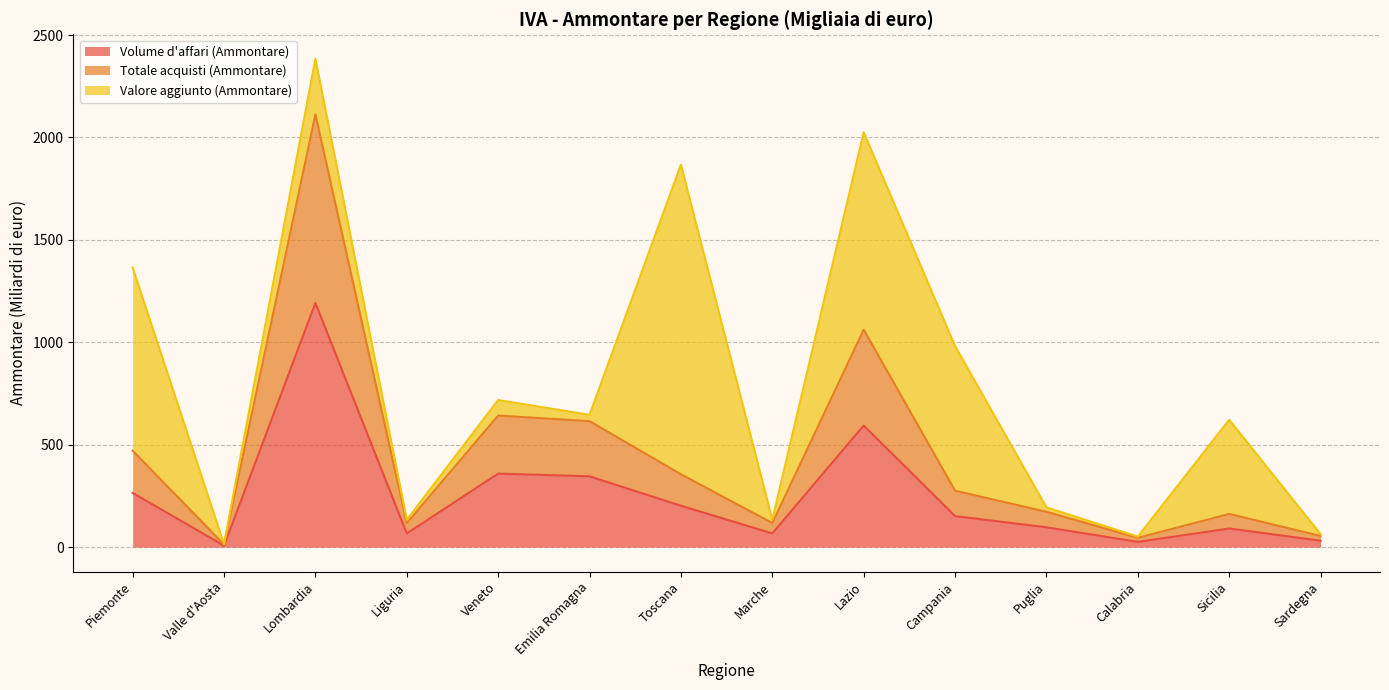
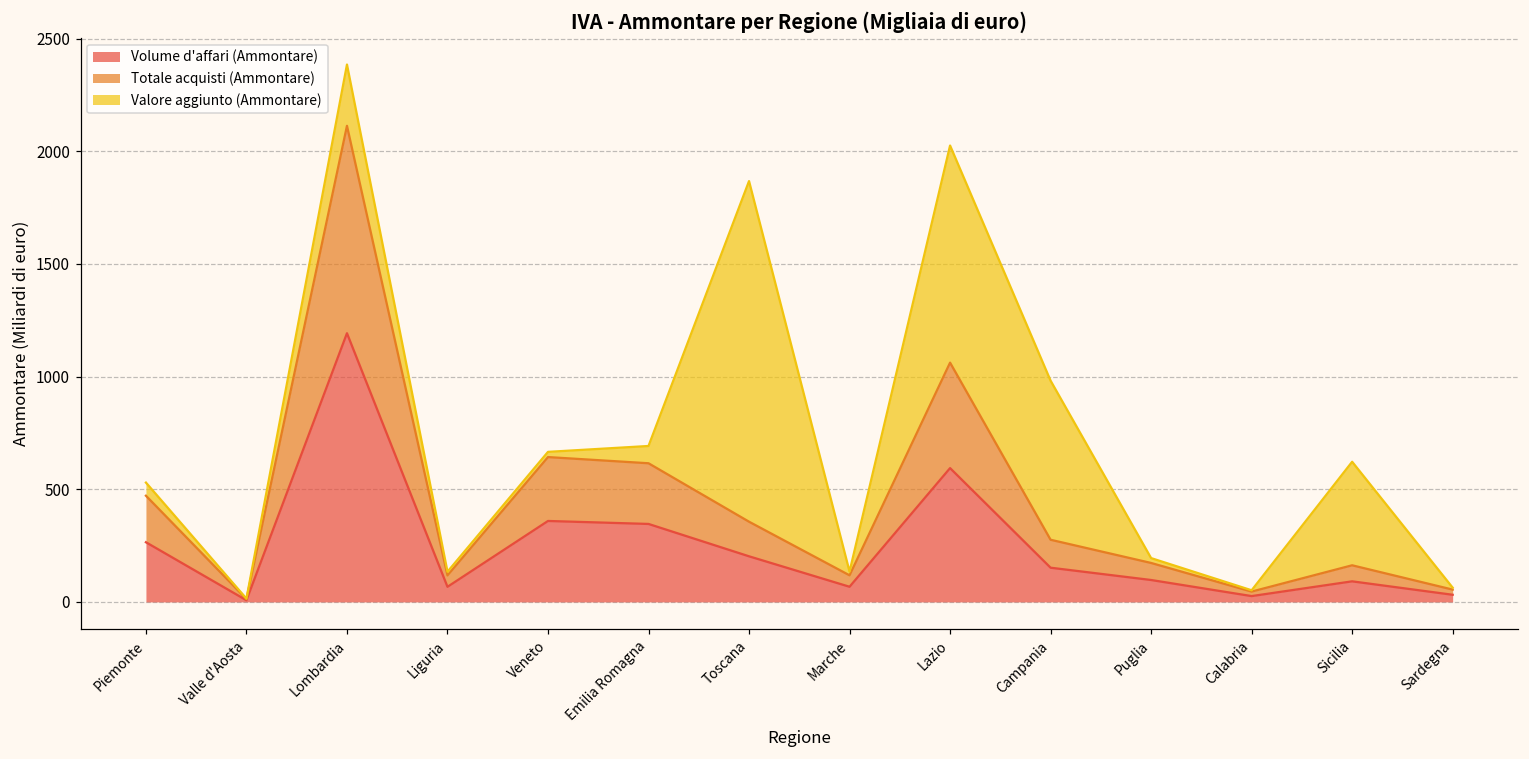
Valore aggiunto (Ammontare), Piemonte: 890 -> 60
Valore aggiunto (Ammontare), Veneto: 80 -> 20
Valore aggiunto (Ammontare), Emilia Romagna: 30 -> 80
